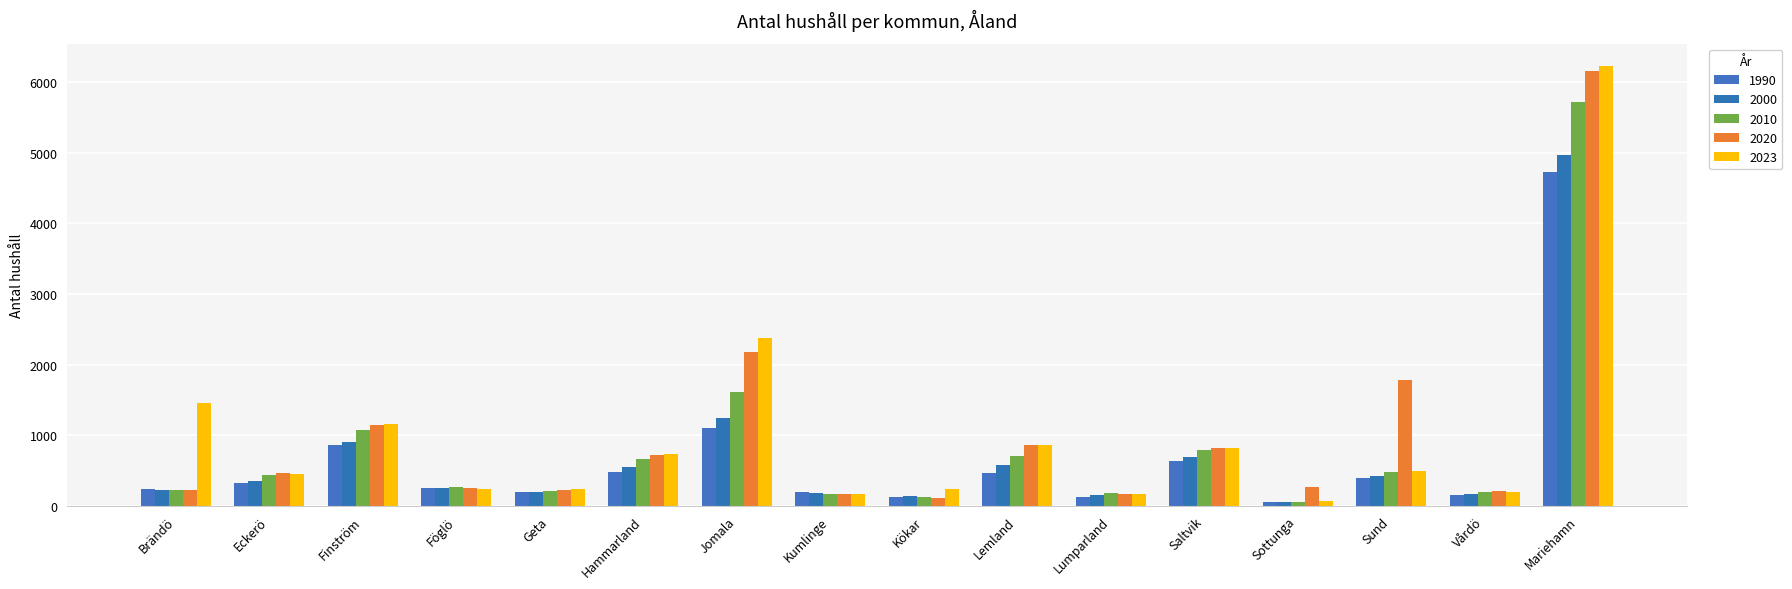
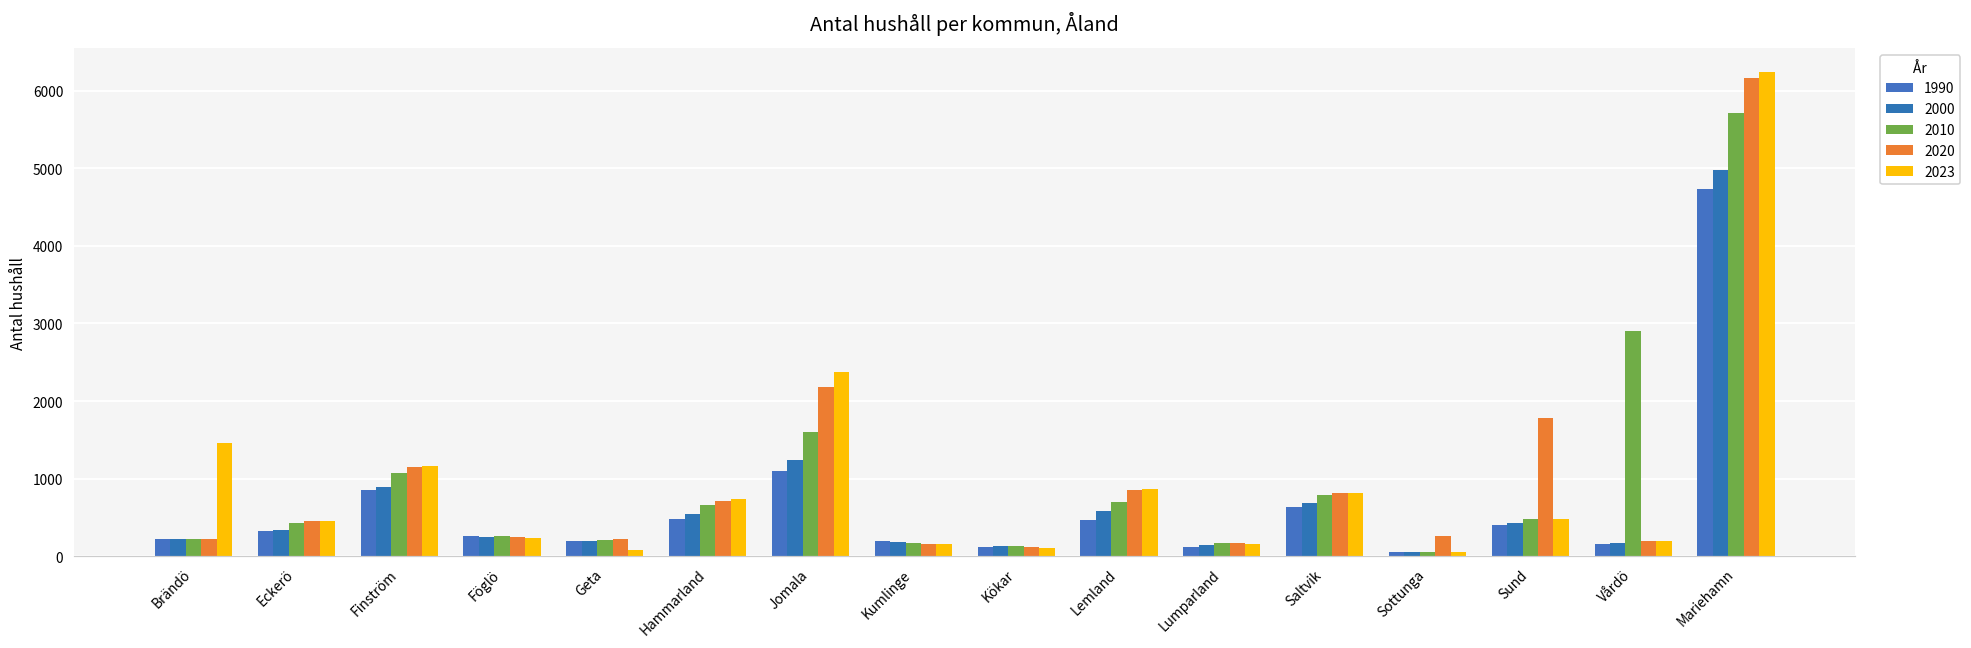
2023, Geta: 200 -> 100
2023, Kökar: 200 -> 100
2010, Vårdö: 200 -> 2900
